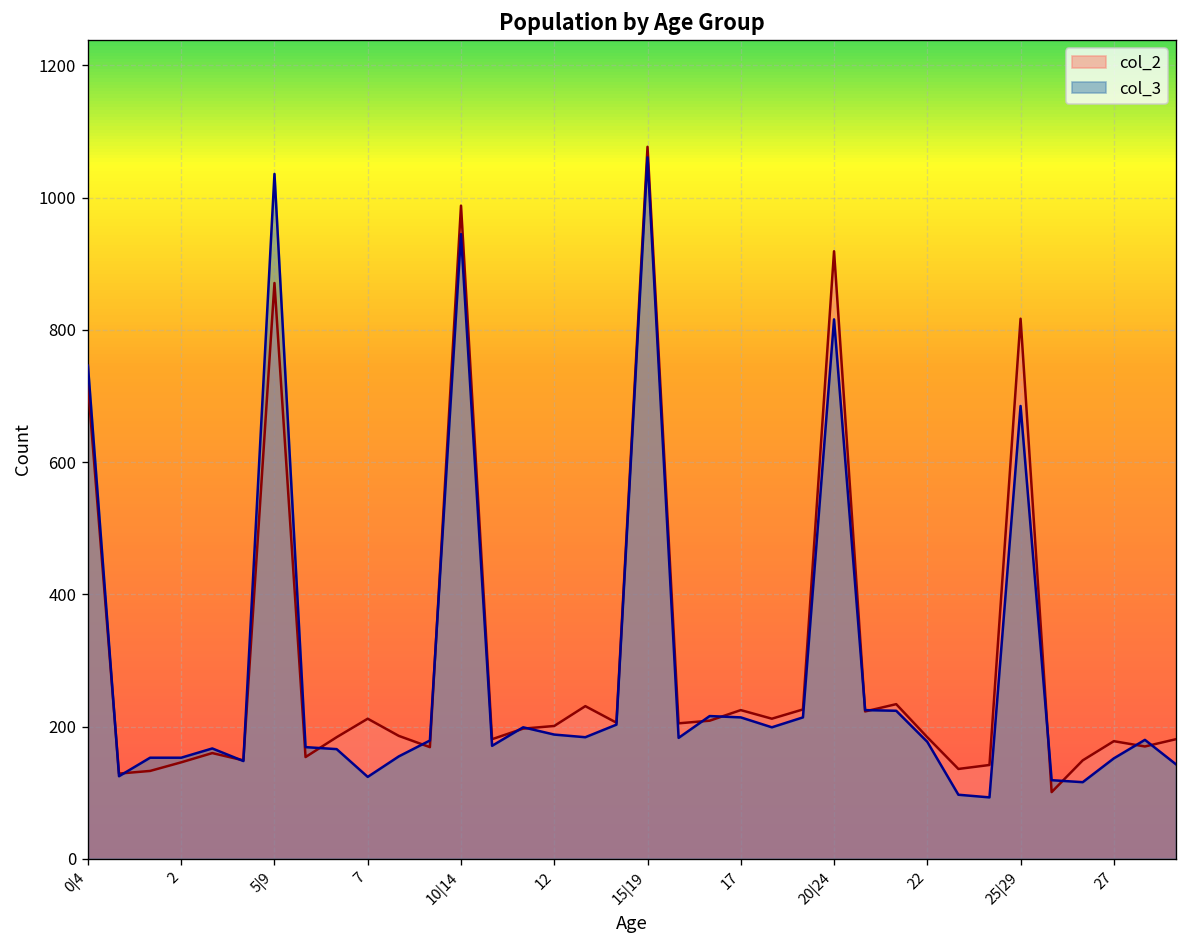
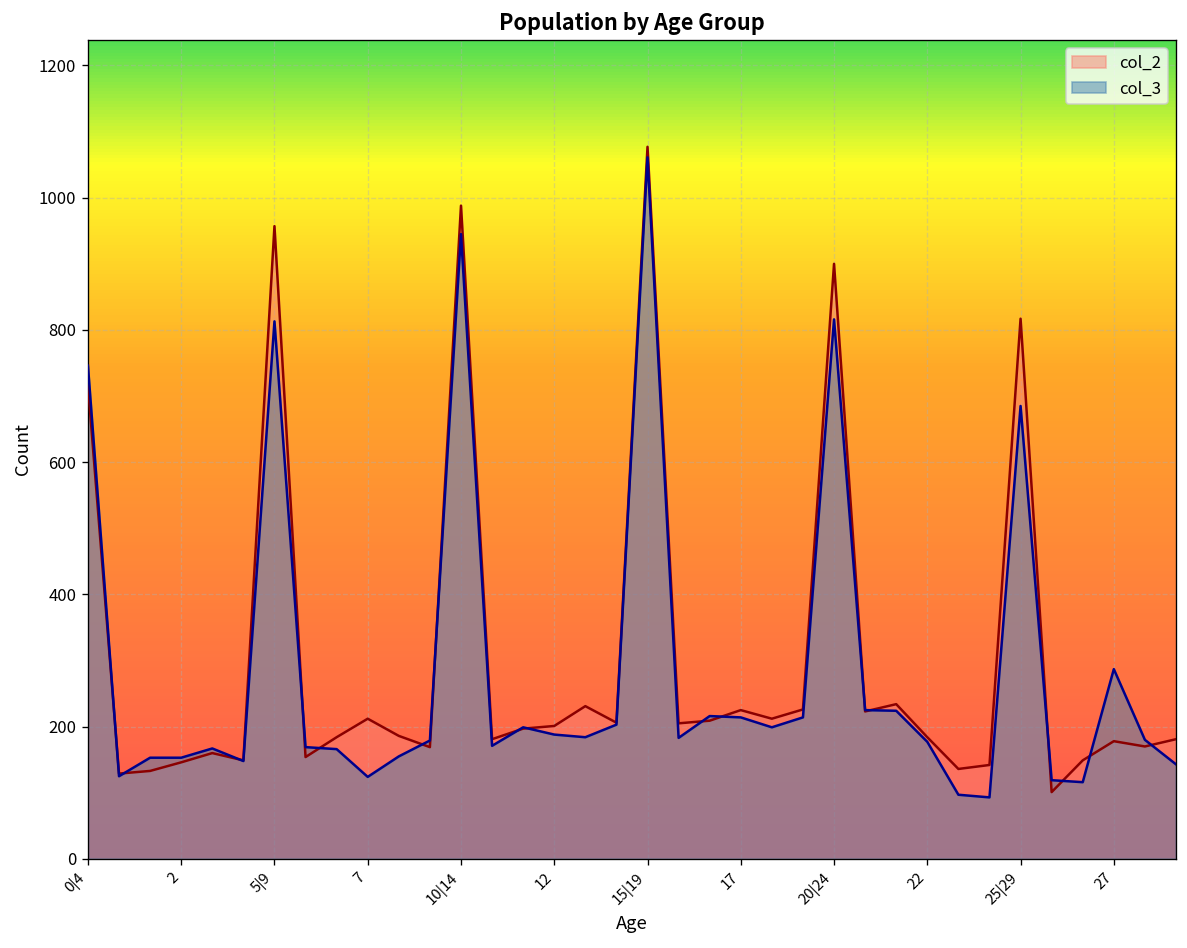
col_2, 5|9: 870 -> 960
col_3, 5|9: 1040 -> 810
col_2, 20|24: 920 -> 900
col_3, 27: 150 -> 290
